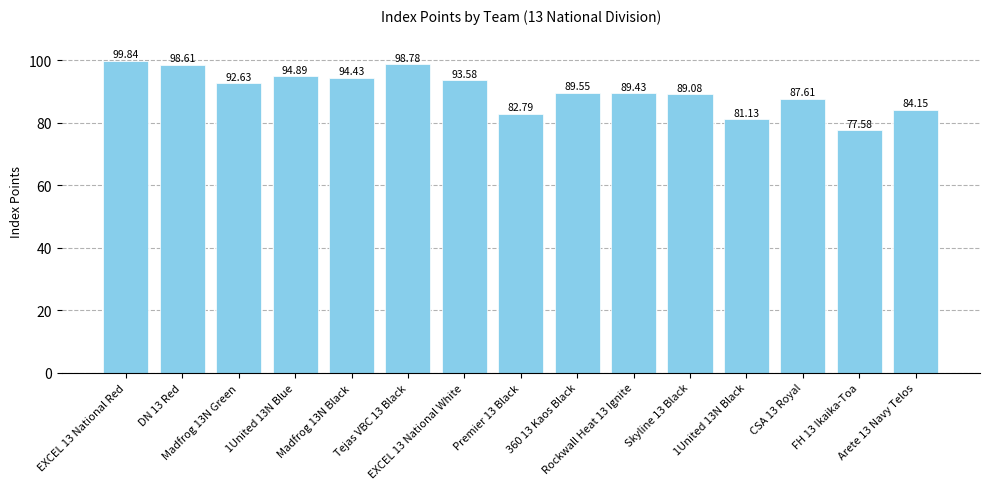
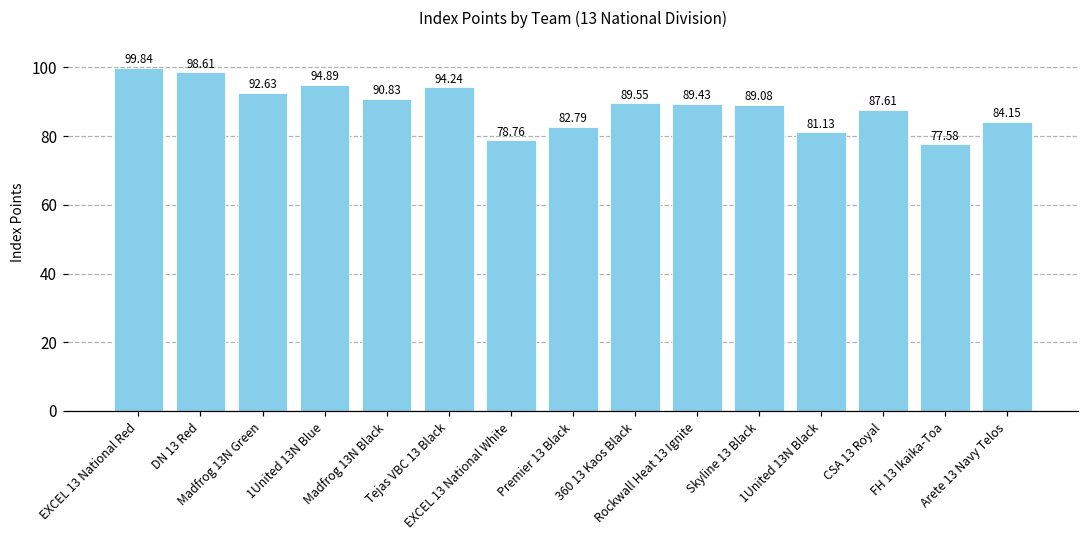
Madfrog 13N Black: 94.43 -> 90.83
Tejas VBC 13 Black: 98.78 -> 94.24
EXCEL 13 National White: 93.58 -> 78.76
